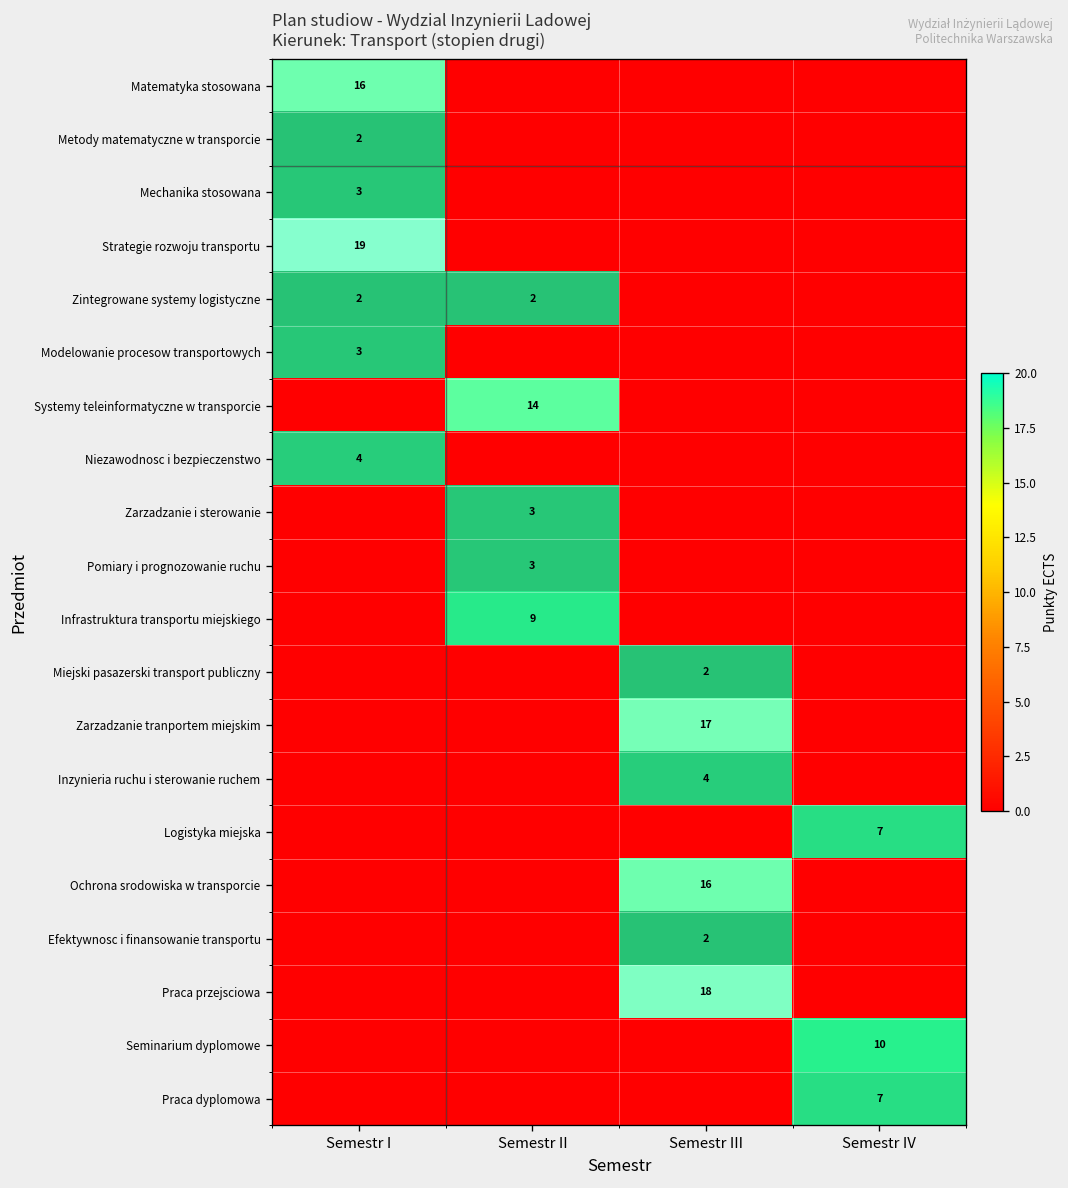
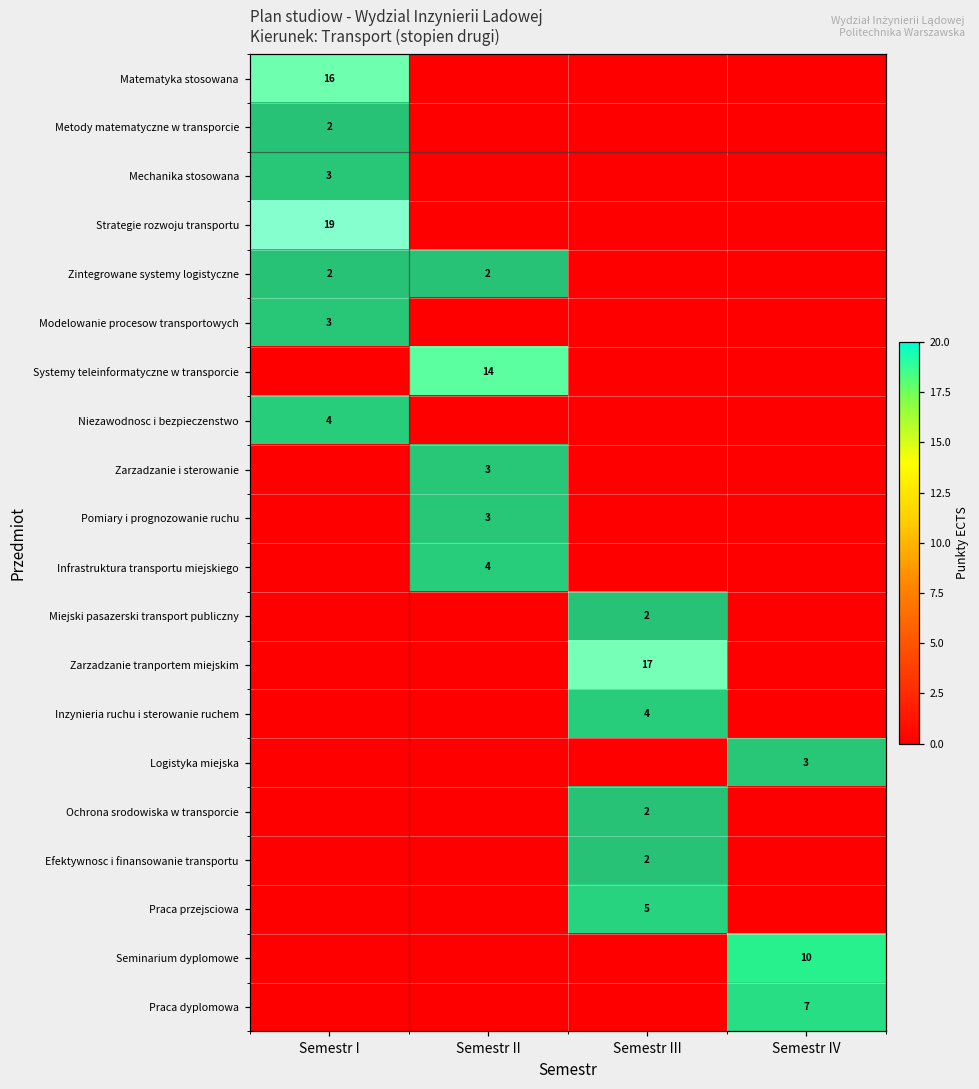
Infrastruktura transportu miejskiego, Semestr II: 9 -> 4
Logistyka miejska, Semestr IV: 7 -> 3
Ochrona srodowiska w transporcie, Semestr III: 16 -> 2
Praca przejsciowa, Semestr III: 18 -> 5
